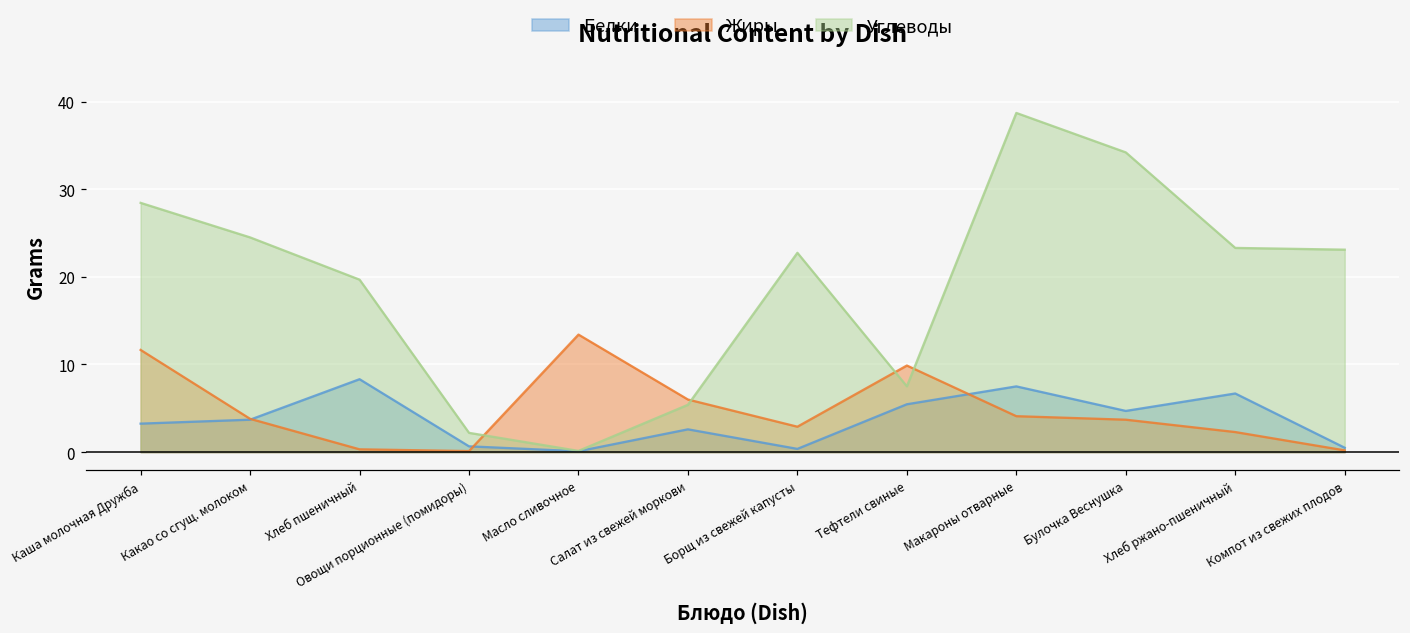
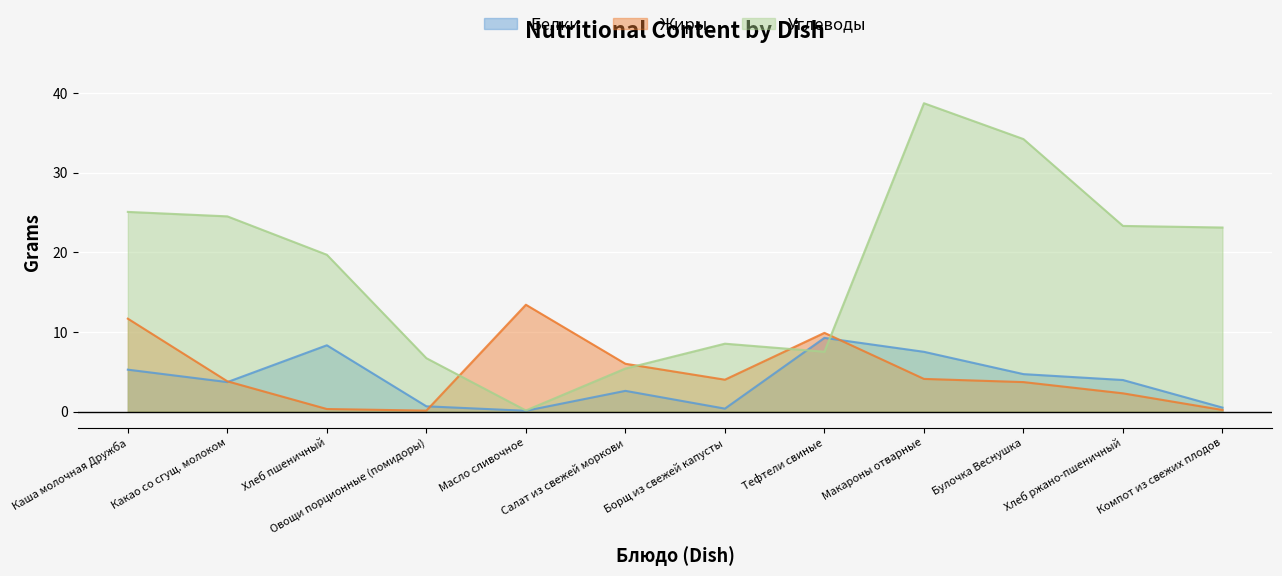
Белки, Каша молочная Дружба: 3 -> 5
Углеводы, Каша молочная Дружба: 28 -> 25
Углеводы, Овощи порционные (помидоры): 2 -> 7
Жиры, Борщ из свежей капусты: 3 -> 4
Углеводы, Борщ из свежей капусты: 23 -> 9
Белки, Тефтели свиные: 5 -> 9
Белки, Хлеб ржано-пшеничный: 7 -> 4
